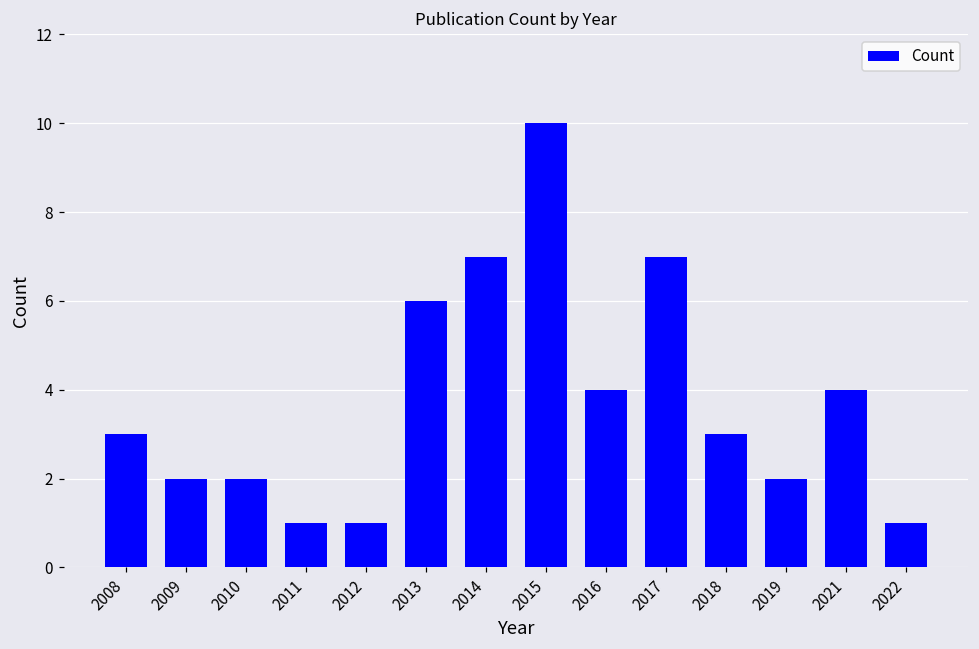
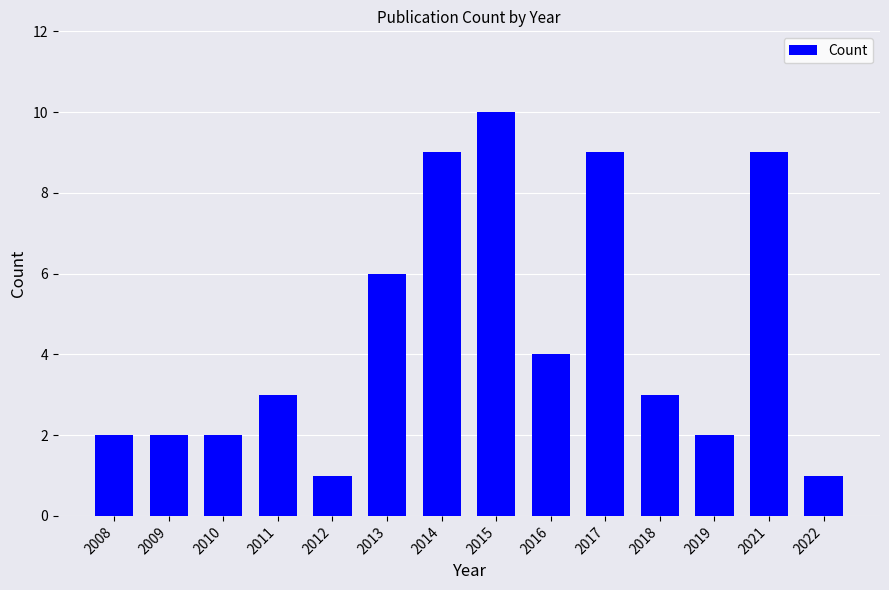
2008: 3 -> 2
2011: 1 -> 3
2014: 7 -> 9
2017: 7 -> 9
2021: 4 -> 9
